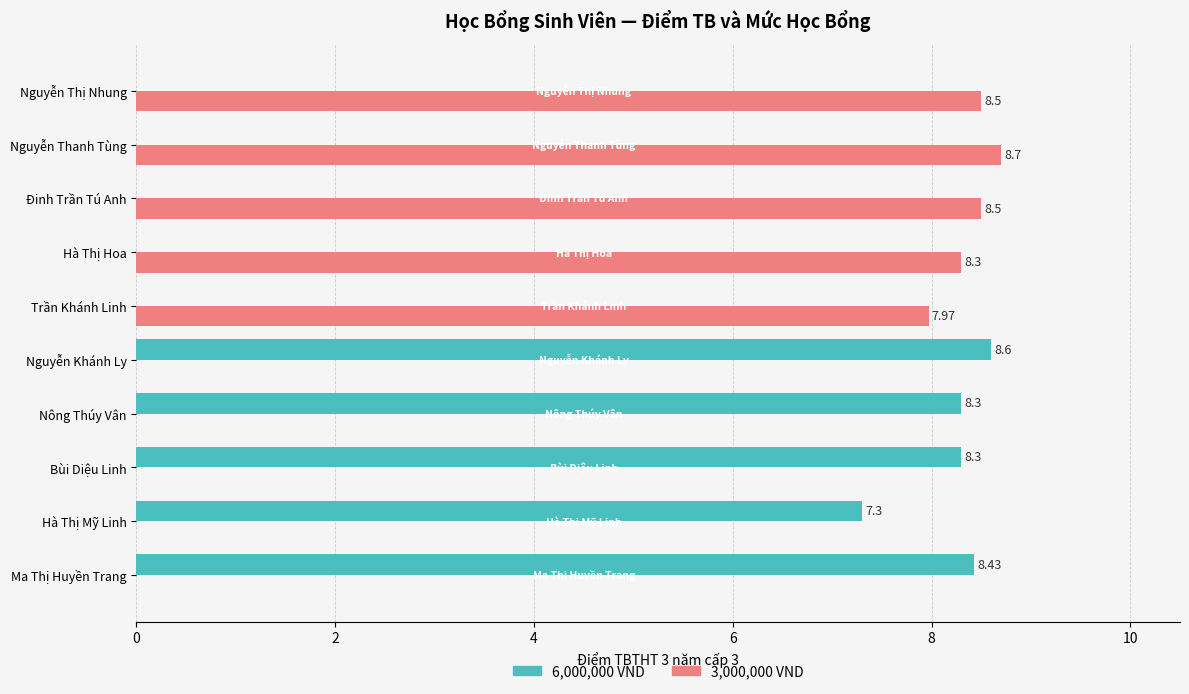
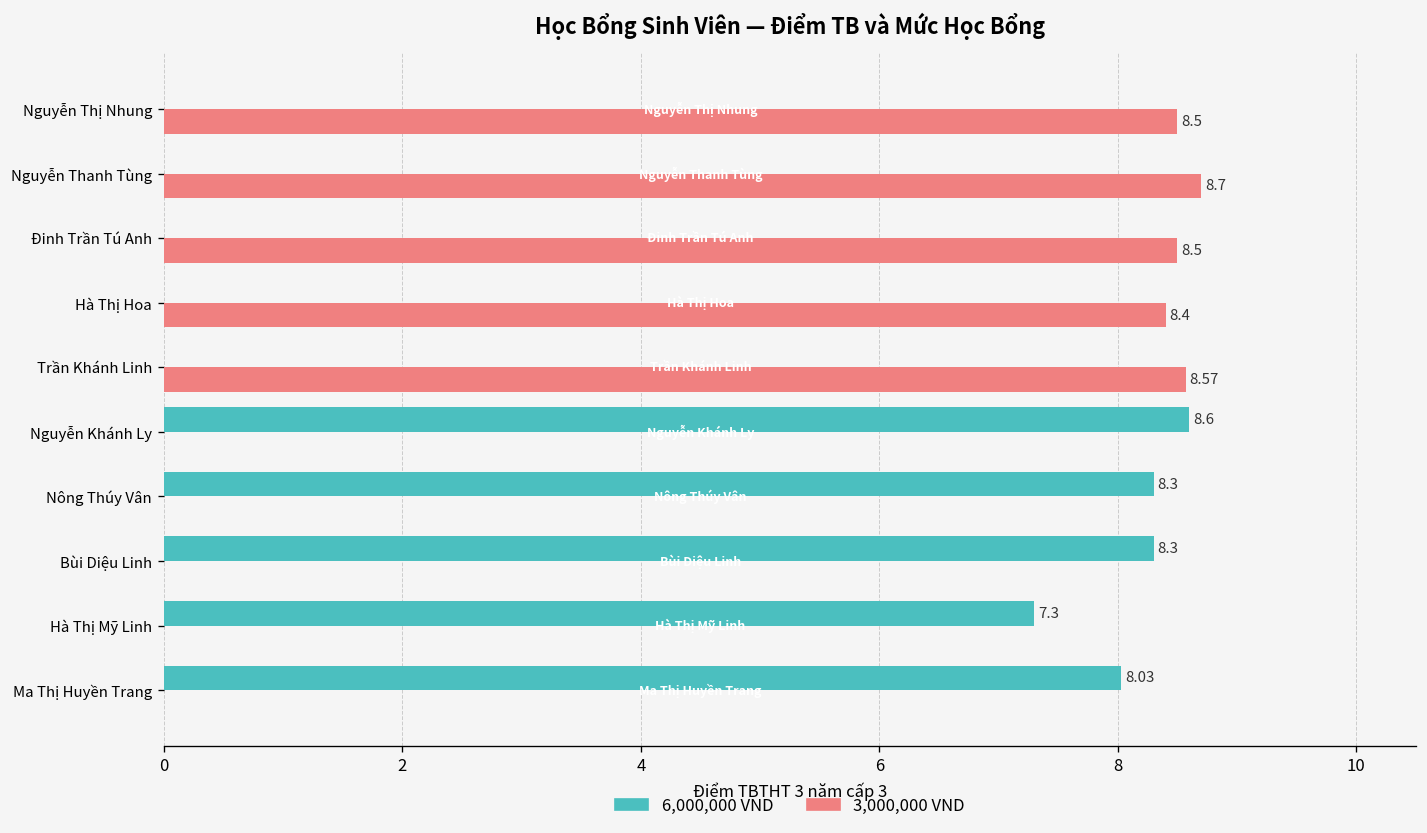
3,000,000 VND, Hà Thị Hoa: 8.3 -> 8.4
3,000,000 VND, Trần Khánh Linh: 7.97 -> 8.57
6,000,000 VND, Ma Thị Huyền Trang: 8.43 -> 8.03
